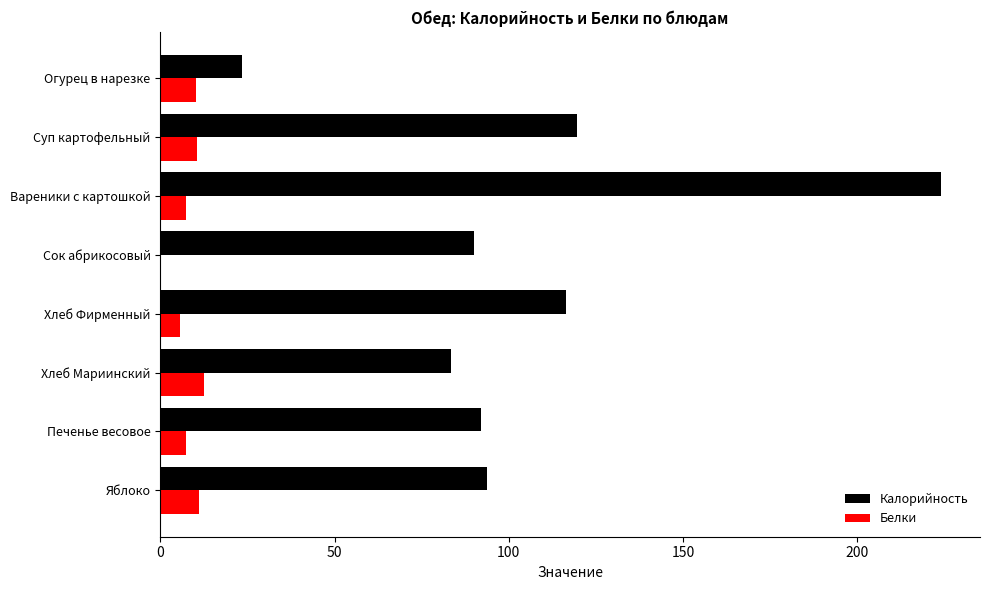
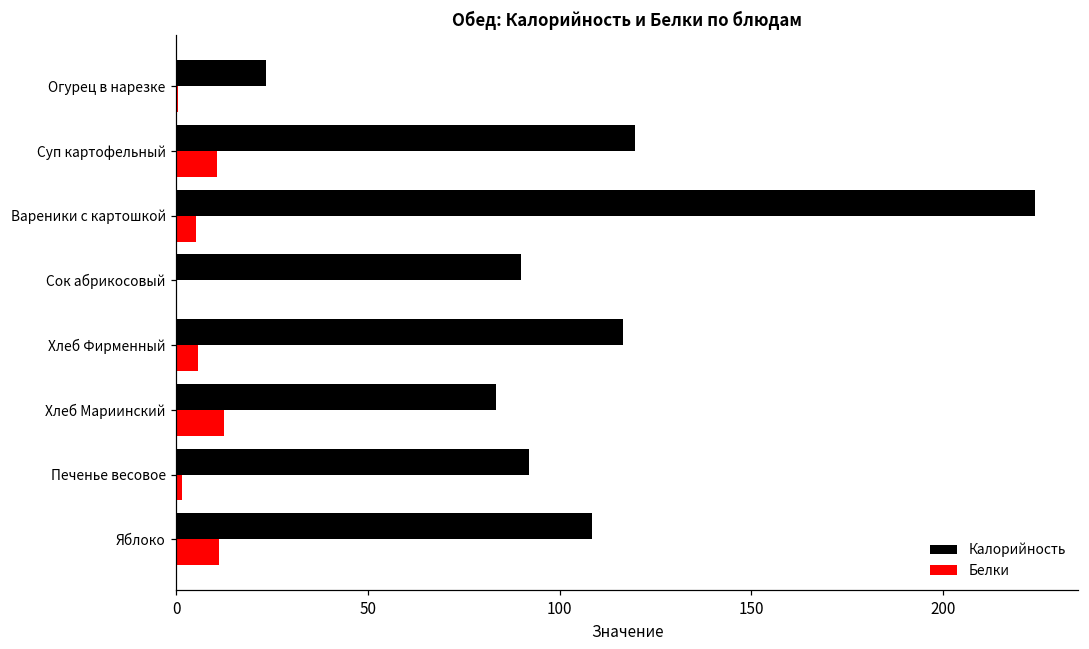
Белки, Огурец в нарезке: 10 -> 0
Белки, Вареники с картошкой: 8 -> 5
Белки, Печенье весовое: 7 -> 2
Калорийность, Яблоко: 94 -> 108
